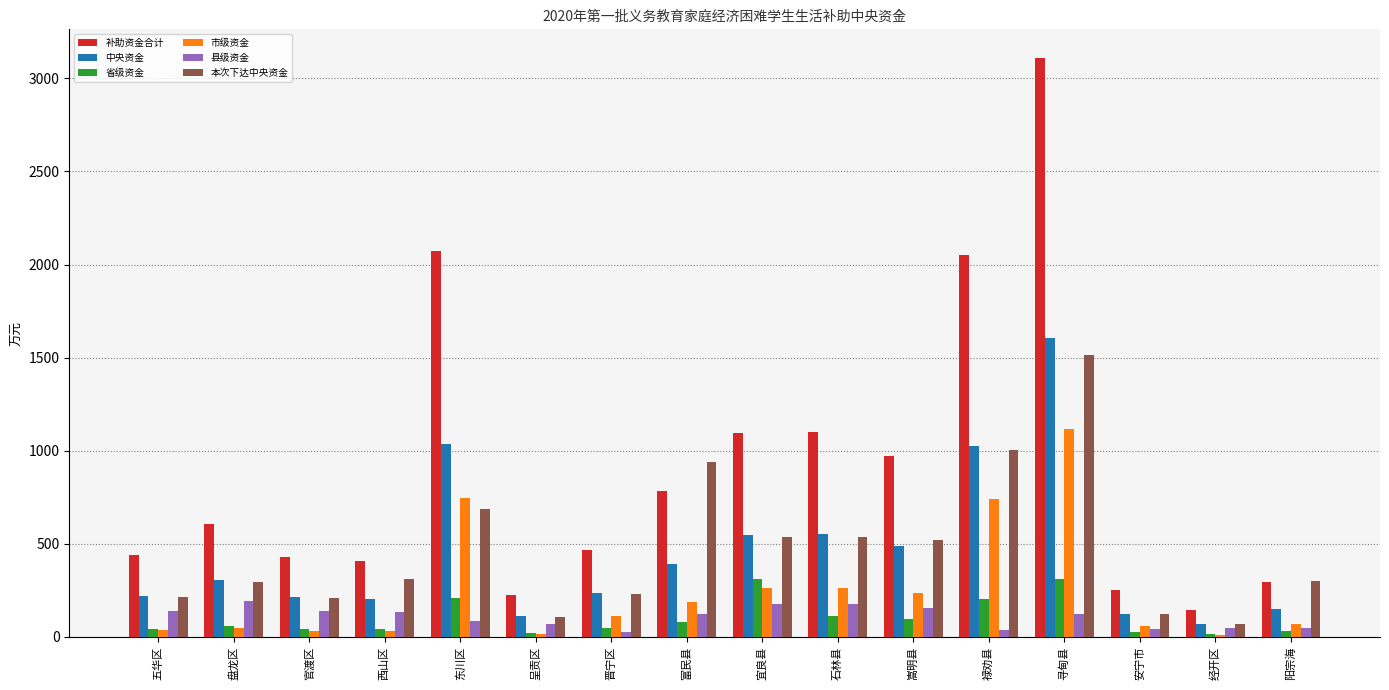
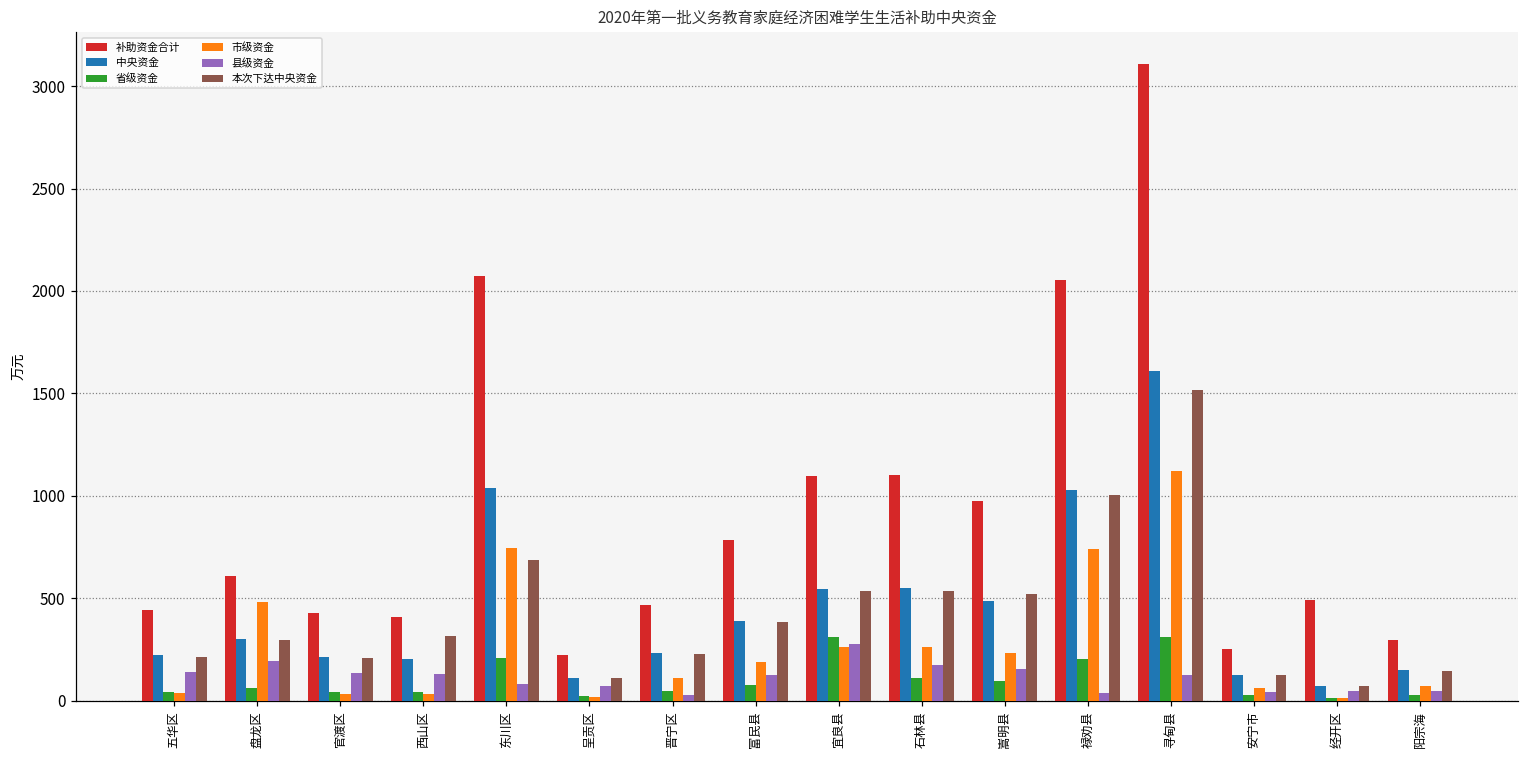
市级资金, 盘龙区: 50 -> 480
本次下达中央资金, 富民县: 940 -> 380
县级资金, 宜良县: 180 -> 280
补助资金合计, 经开区: 140 -> 490
本次下达中央资金, 阳宗海: 300 -> 140
